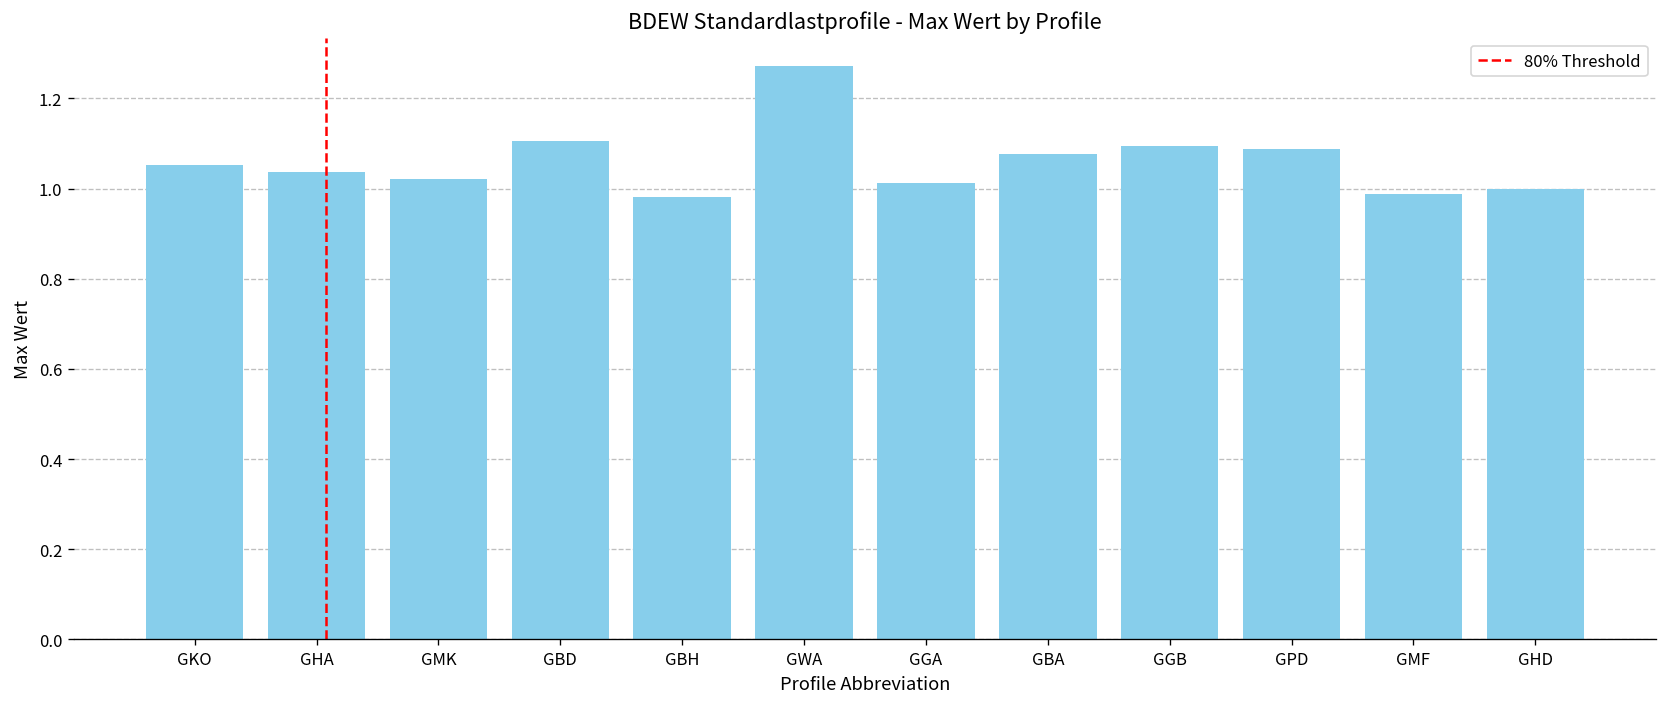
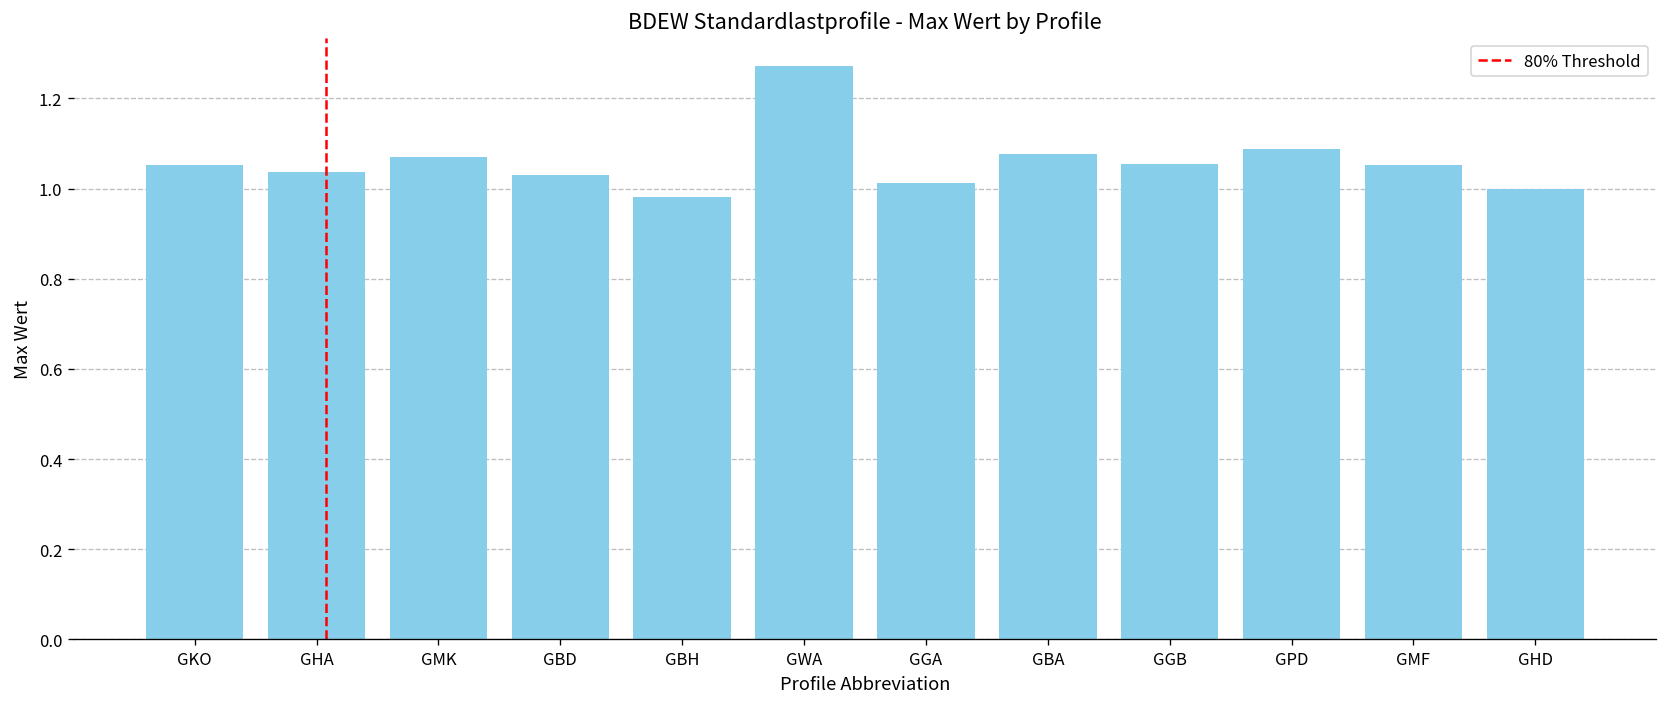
GMK: 1.02 -> 1.07
GBD: 1.11 -> 1.03
GGB: 1.10 -> 1.06
GMF: 0.99 -> 1.05
